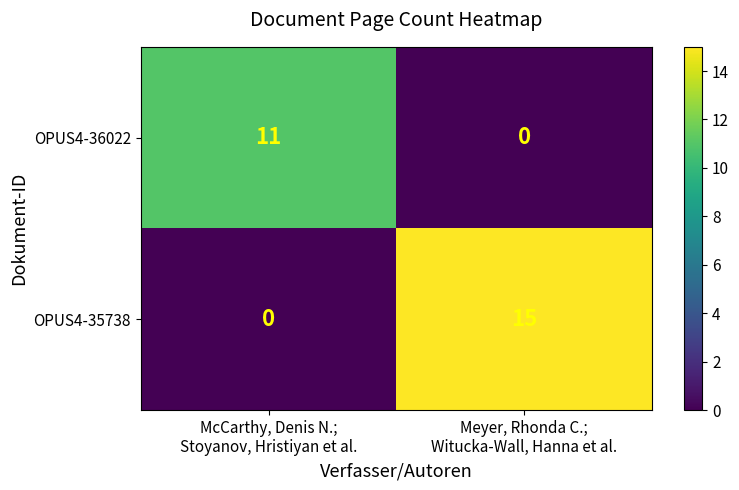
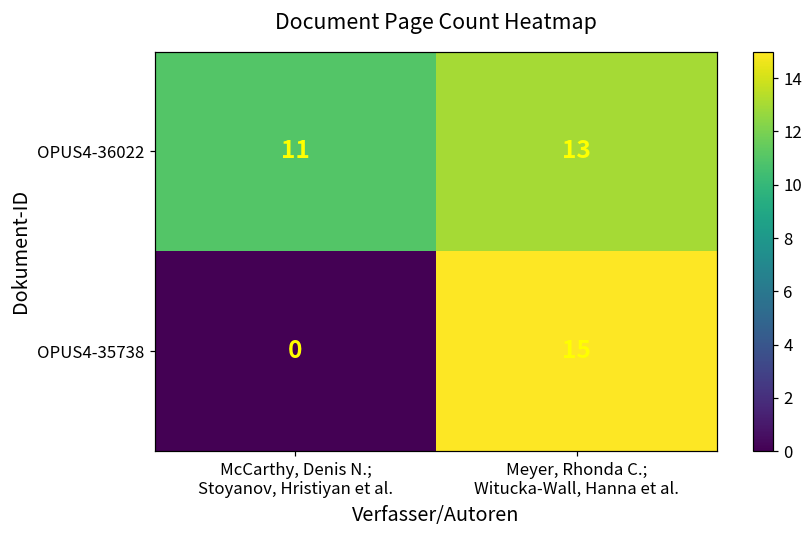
OPUS4-36022, Meyer, Rhonda C.; Witucka-Wall, Hanna et al.: 0 -> 13
